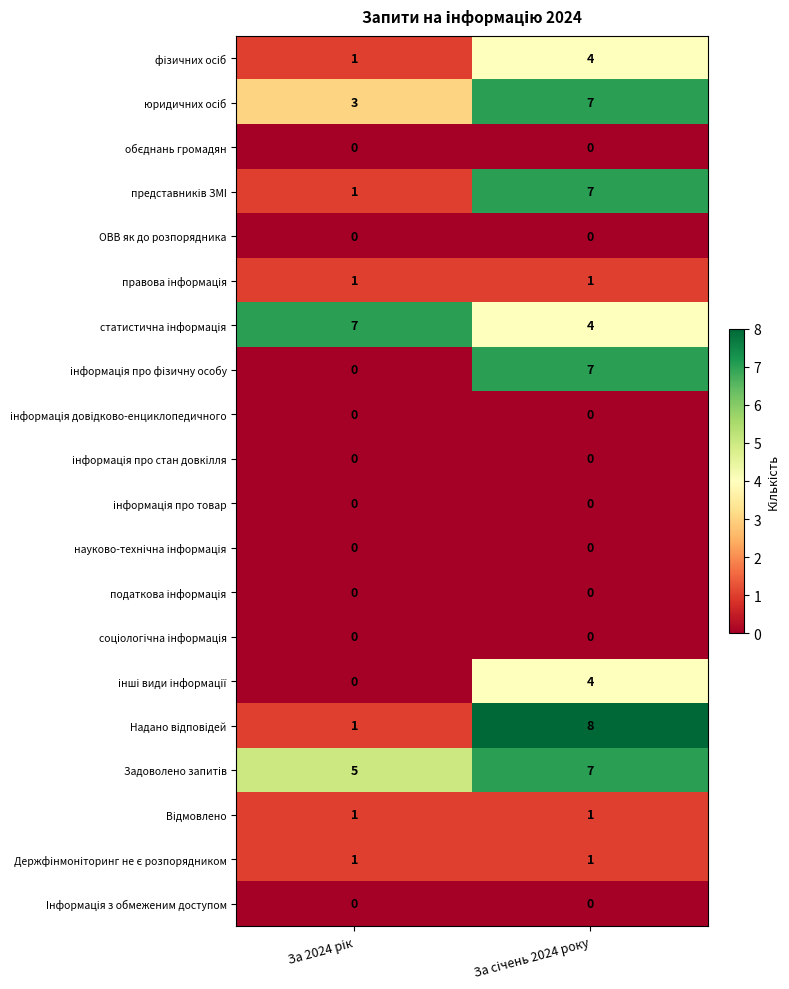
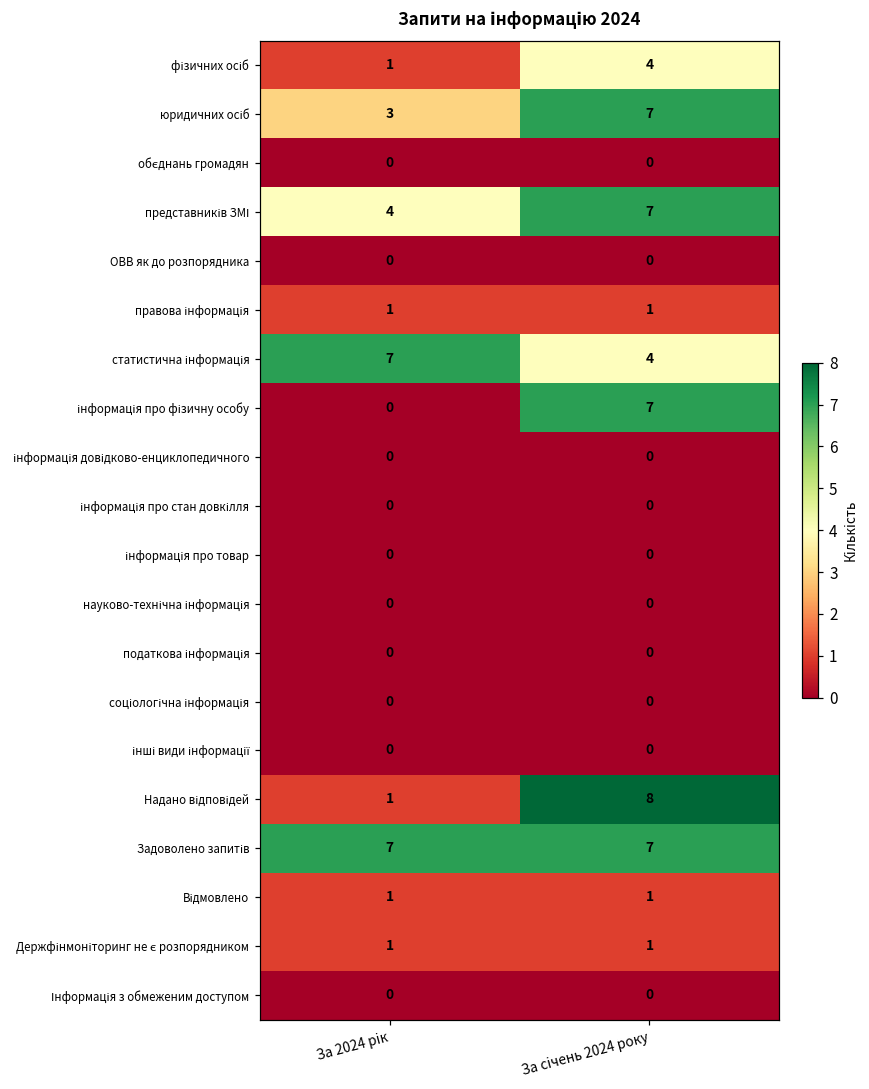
представників ЗМІ, За 2024 рік: 1 -> 4
інші види інформації, За січень 2024 року: 4 -> 0
Задоволено запитів, За 2024 рік: 5 -> 7
